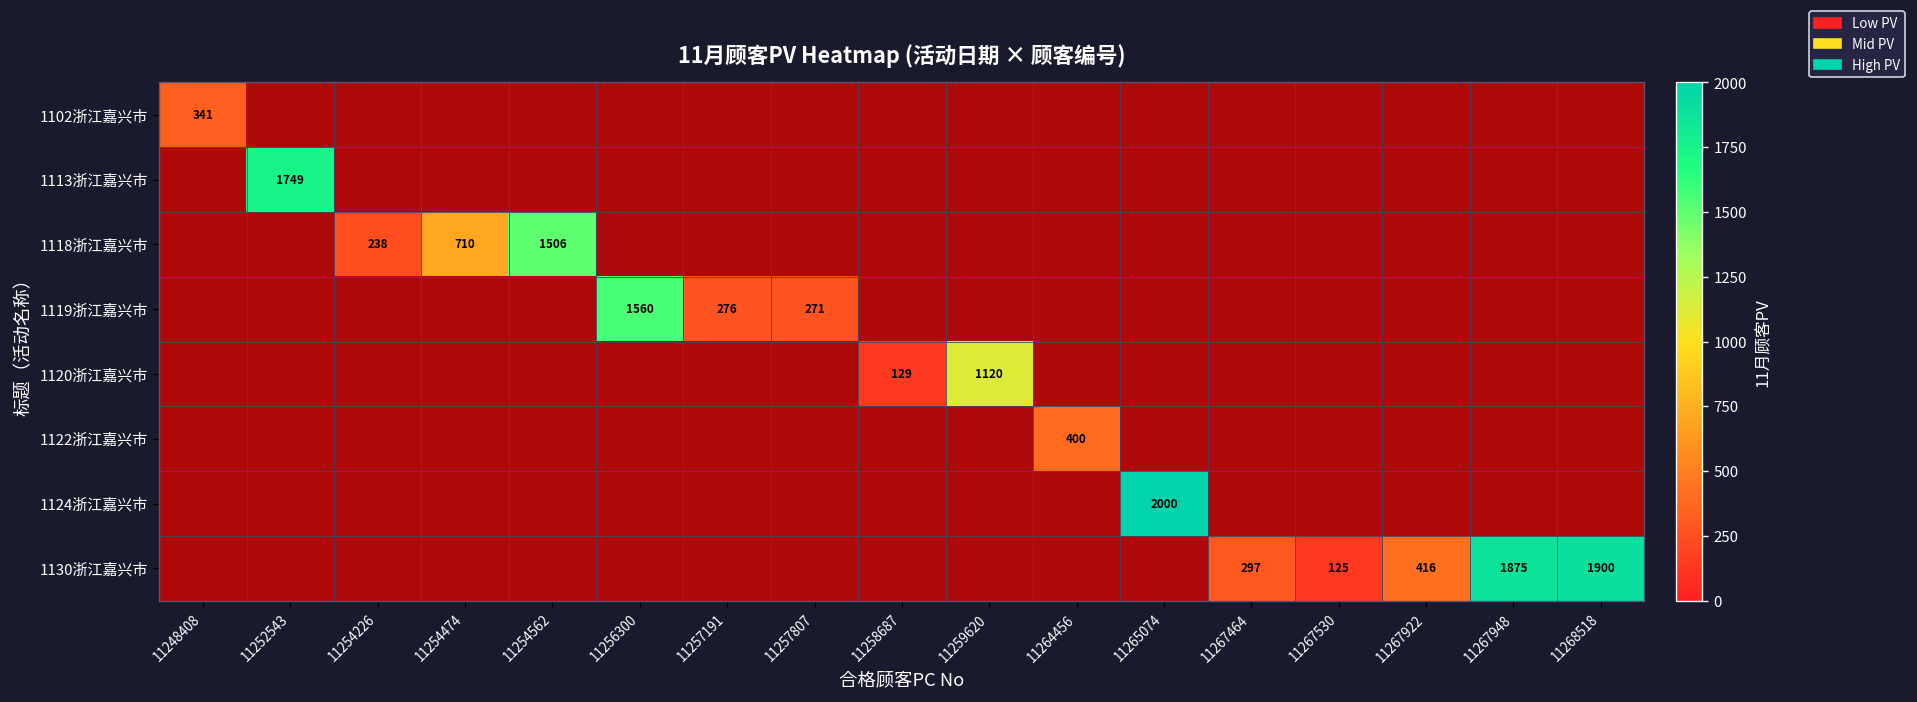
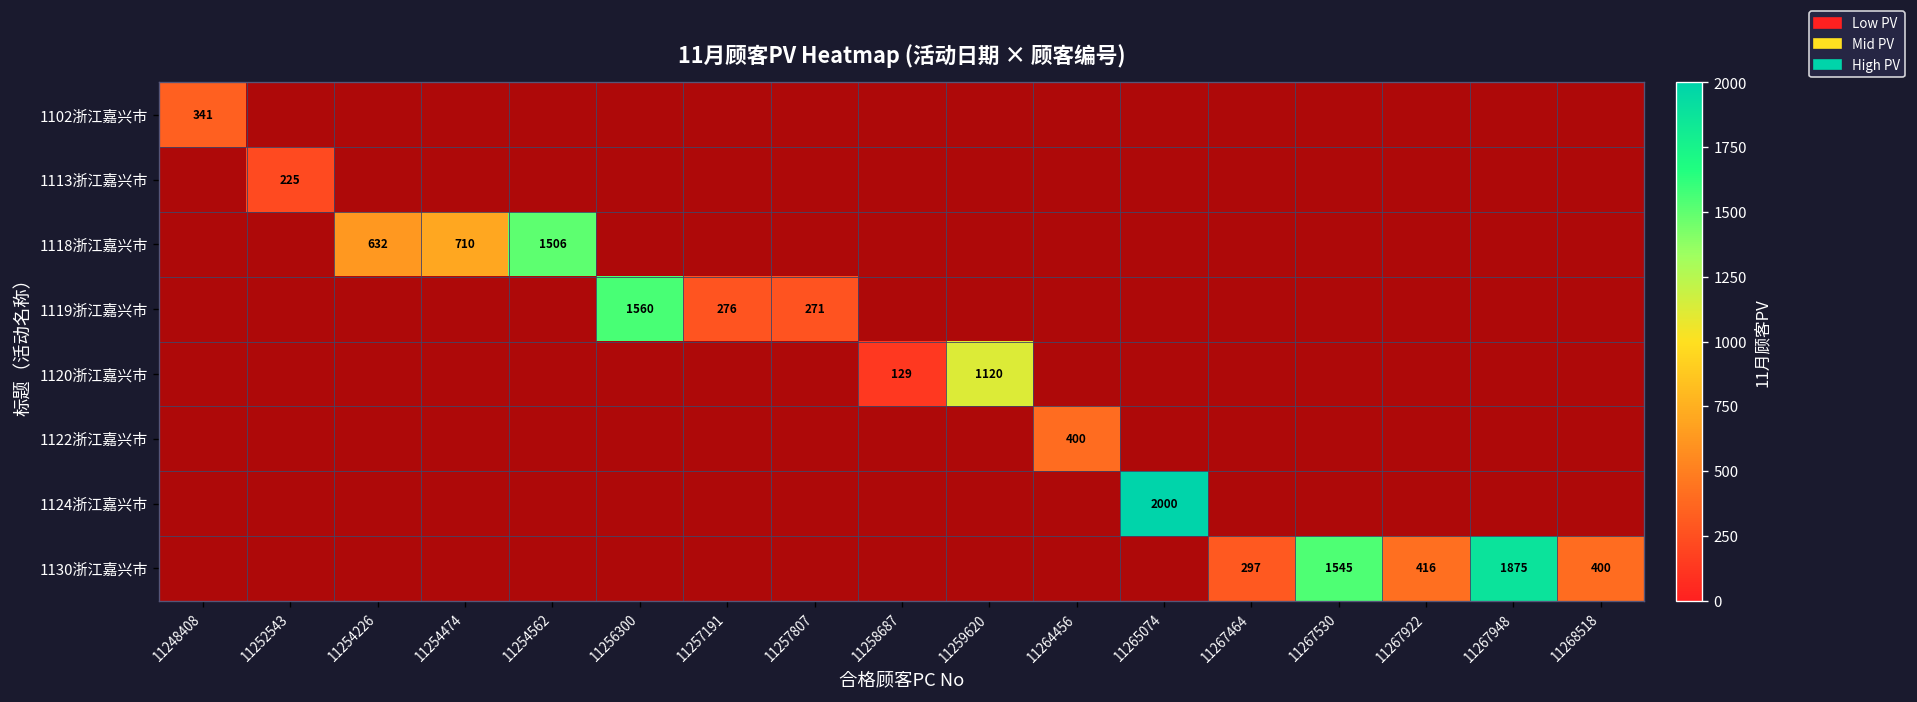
1113浙江嘉兴市, 11252543: 1749 -> 225
1118浙江嘉兴市, 11254226: 238 -> 632
1130浙江嘉兴市, 11267530: 125 -> 1545
1130浙江嘉兴市, 11268518: 1900 -> 400
